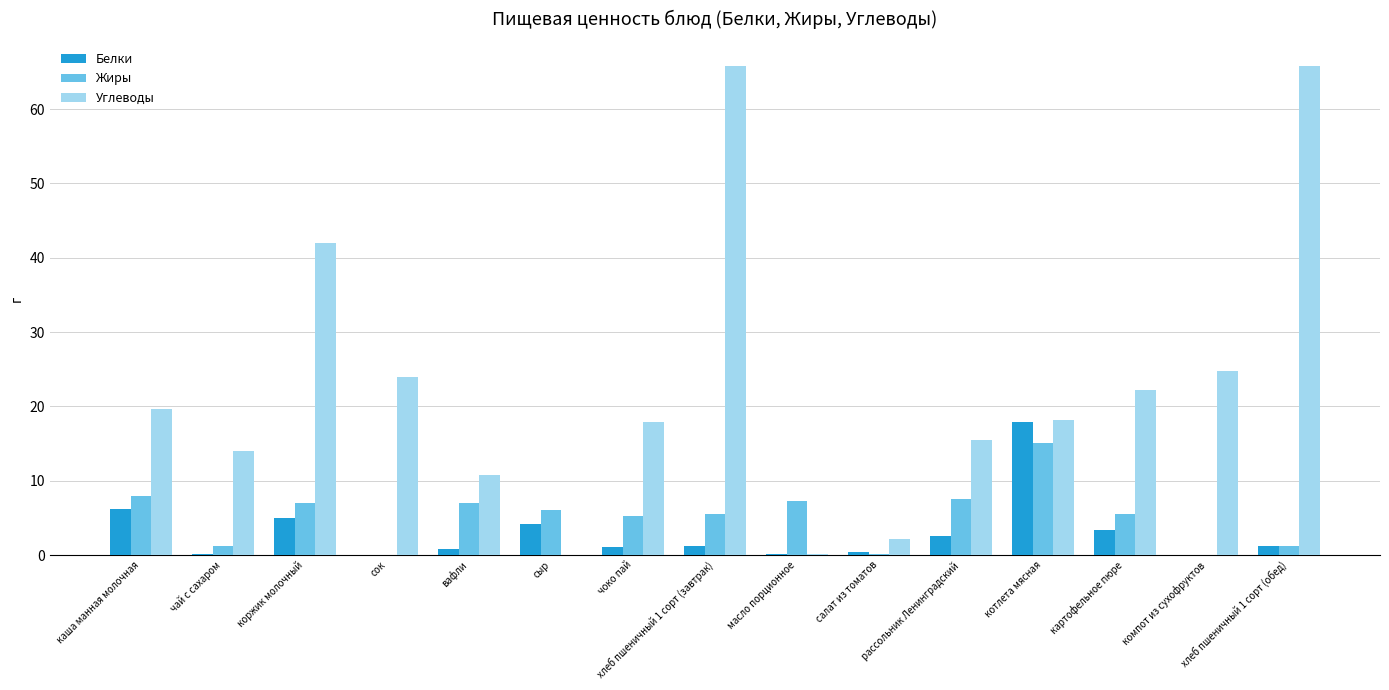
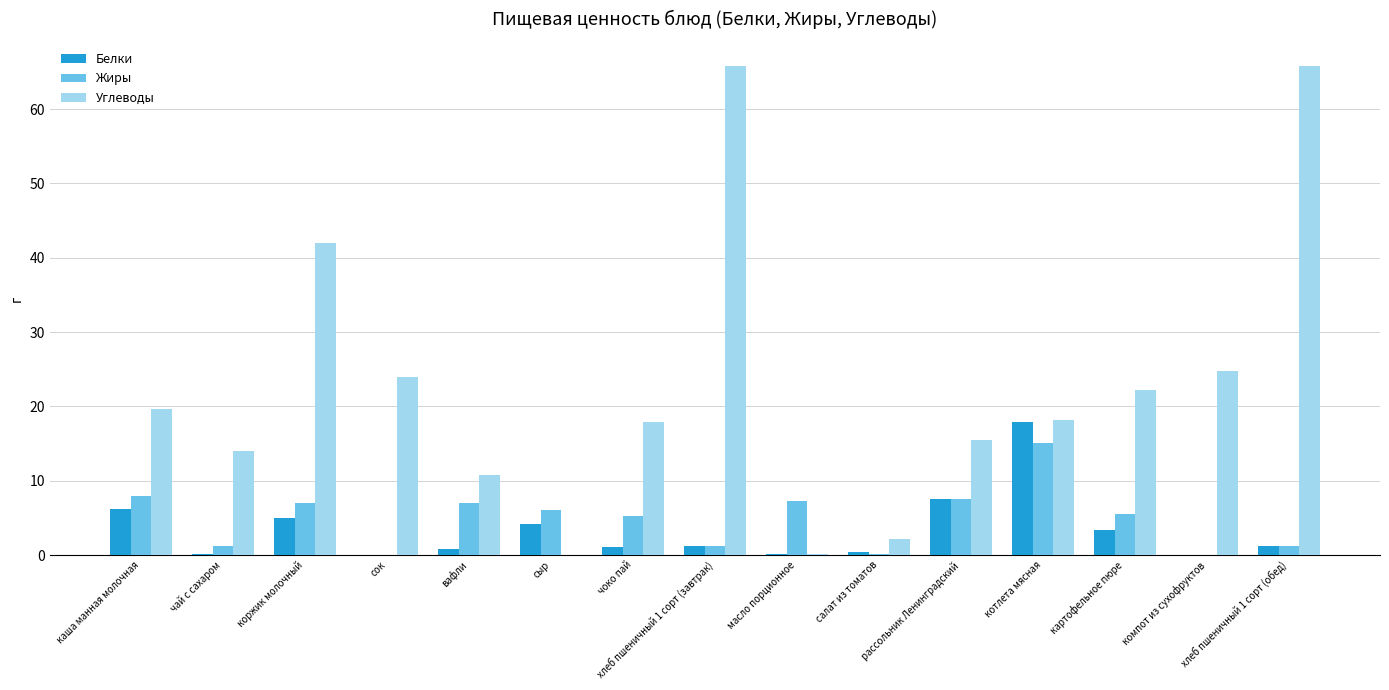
Жиры, хлеб пшеничный 1 сорт (завтрак): 5 -> 1
Белки, рассольник Ленинградский: 3 -> 8
